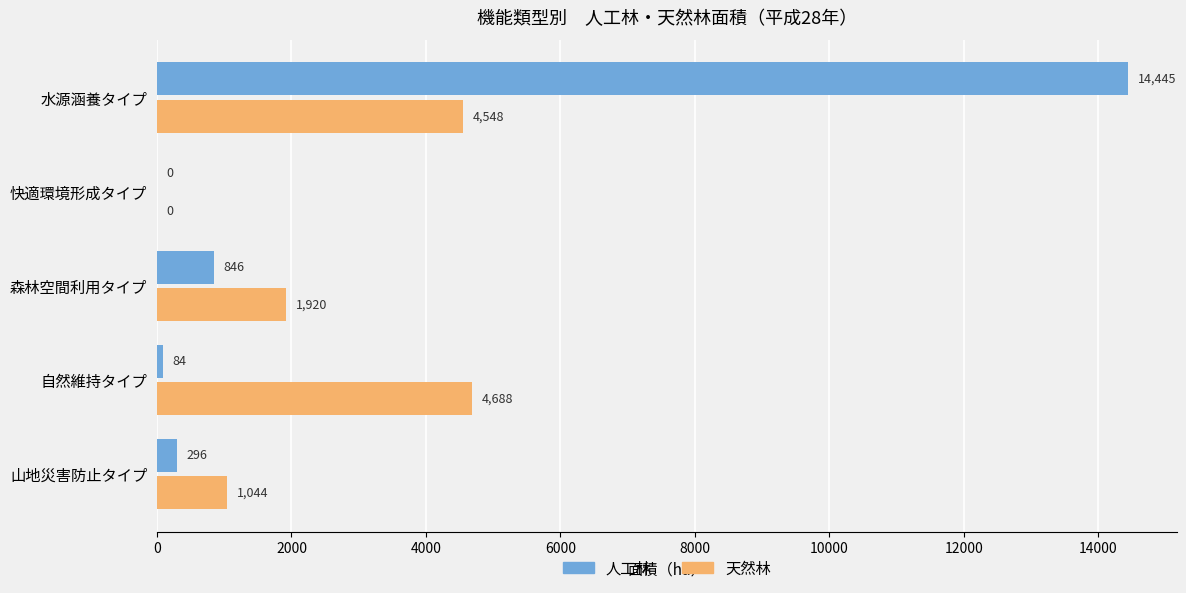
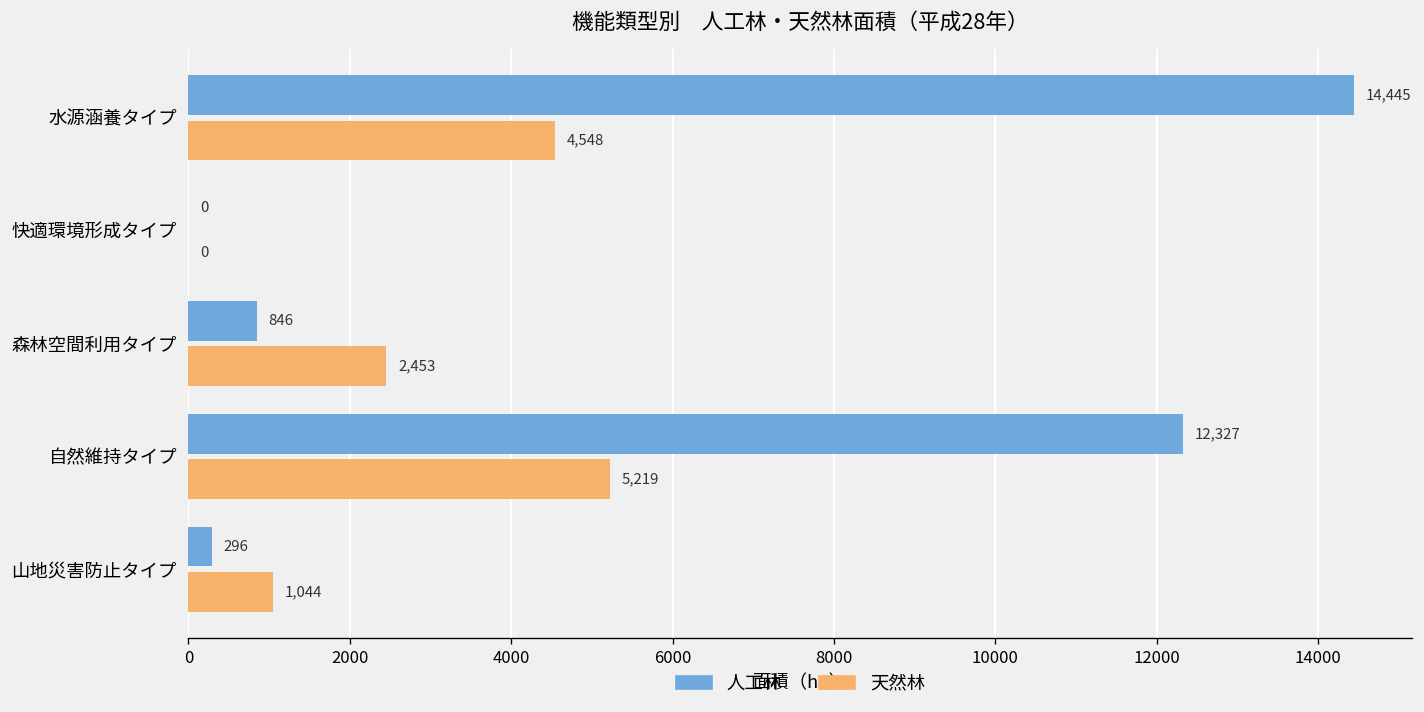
天然林, 森林空間利用タイプ: 1,920 -> 2,453
人工林, 自然維持タイプ: 84 -> 12,327
天然林, 自然維持タイプ: 4,688 -> 5,219
